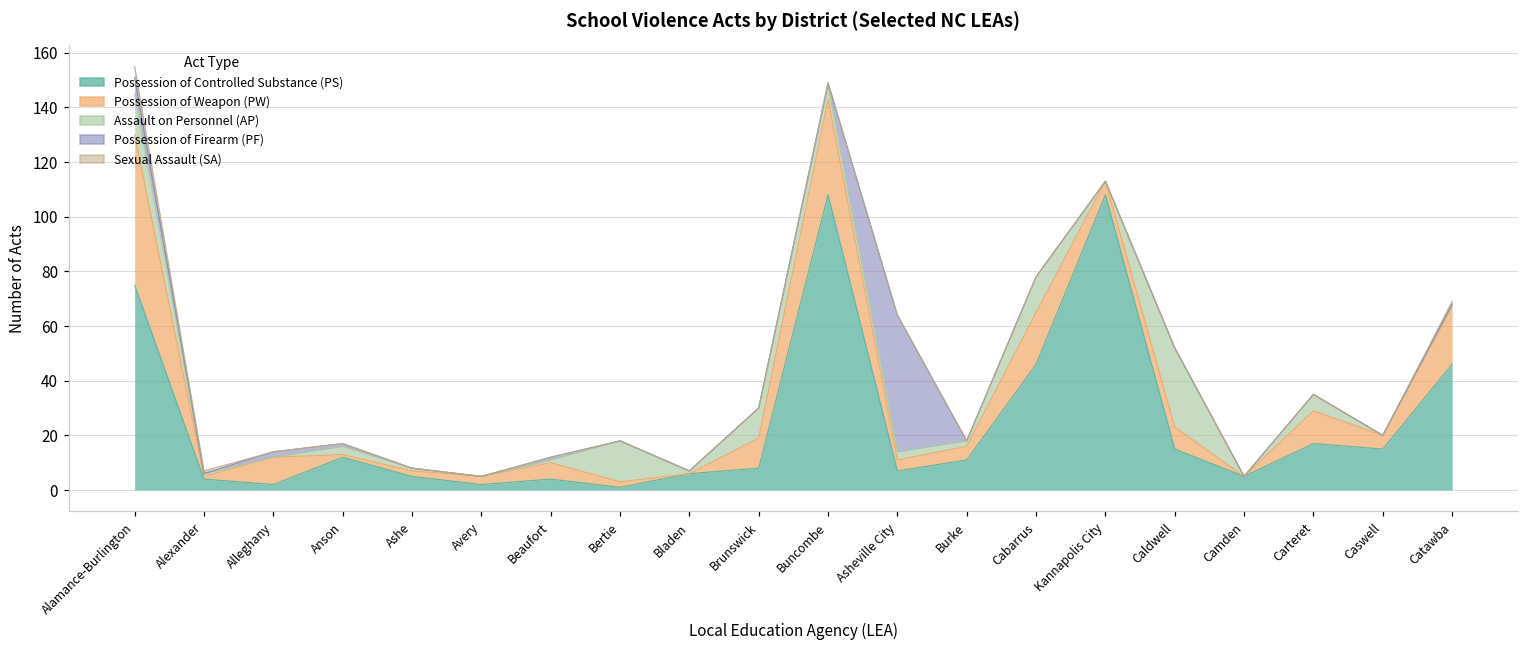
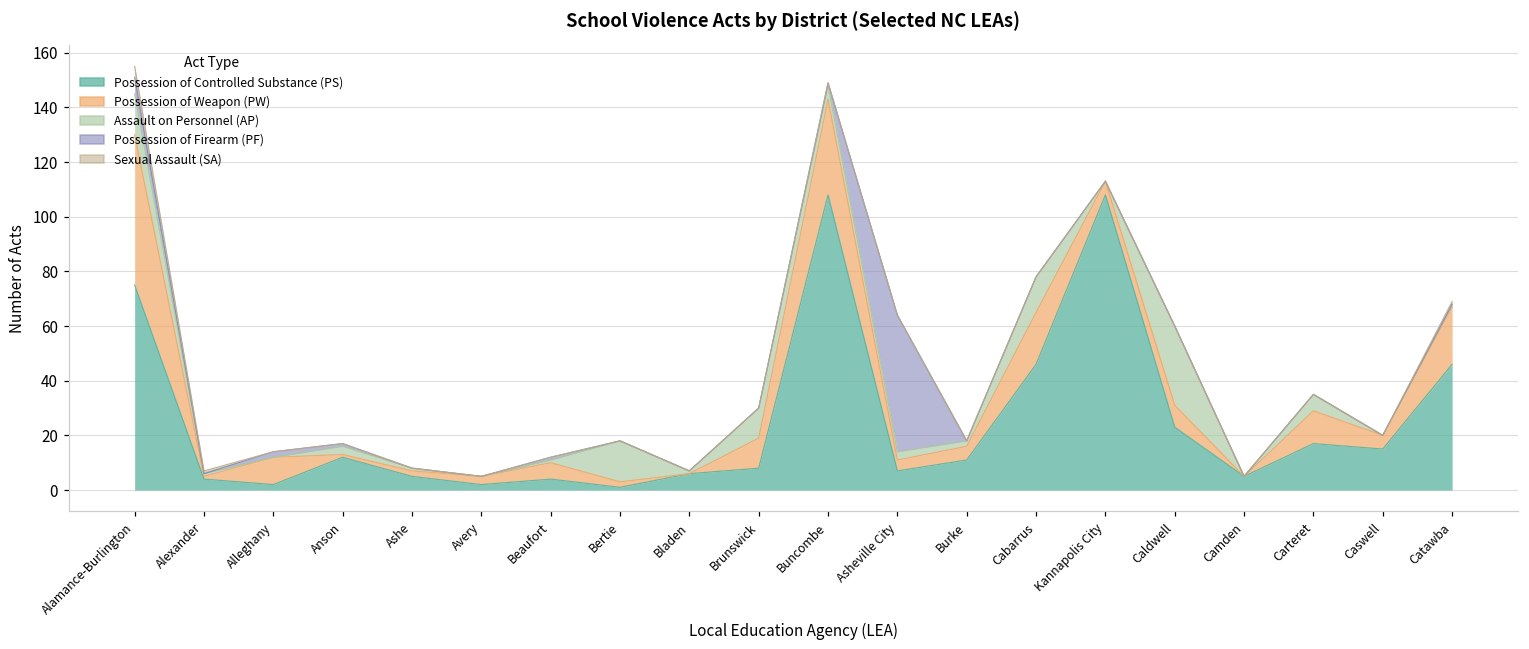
Possession of Controlled Substance (PS), Caldwell: 15 -> 23
